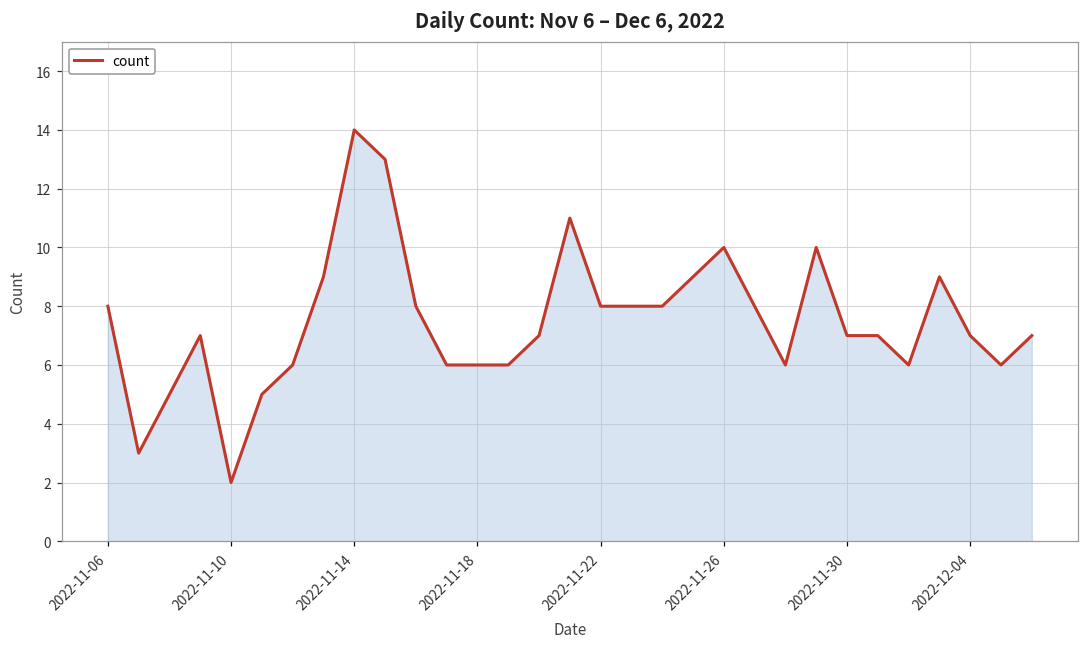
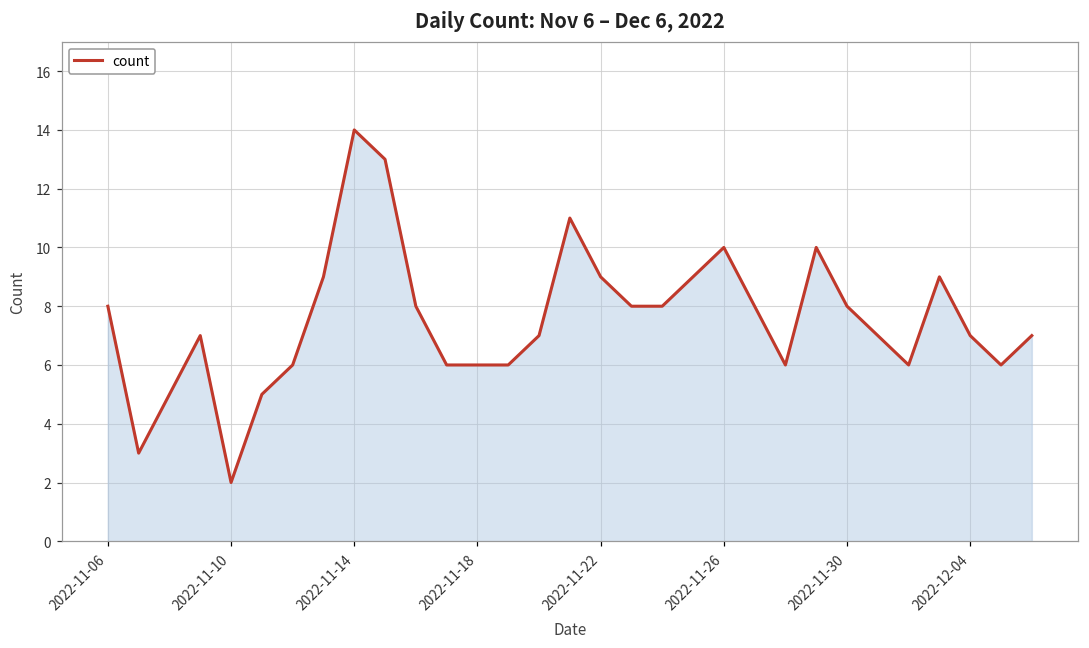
2022-11-22: 8 -> 9
2022-11-30: 7 -> 8
